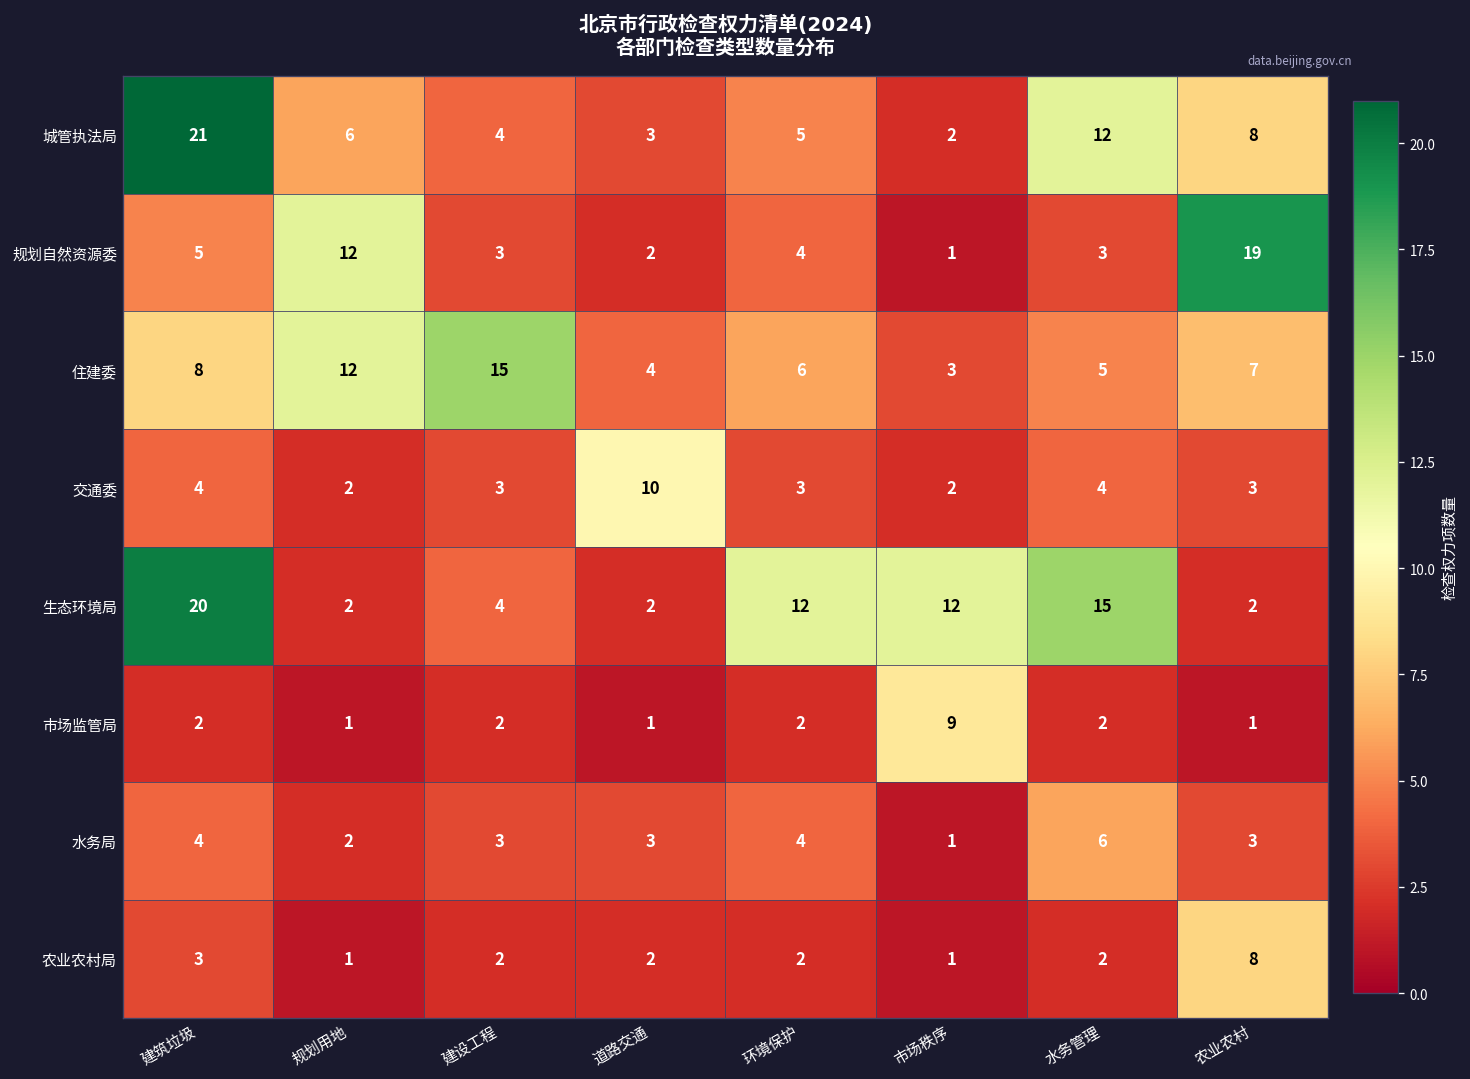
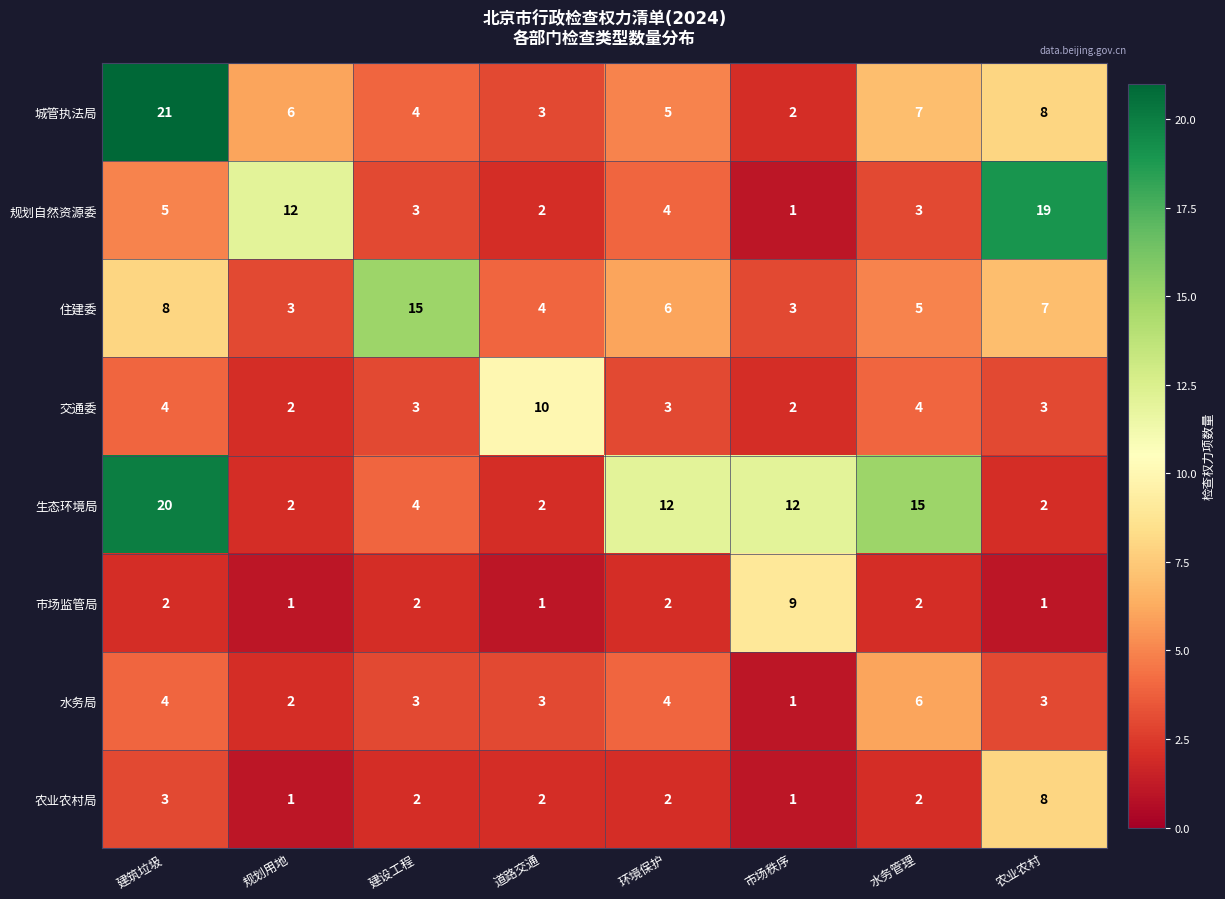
城管执法局, 水务管理: 12 -> 7
住建委, 规划用地: 12 -> 3
